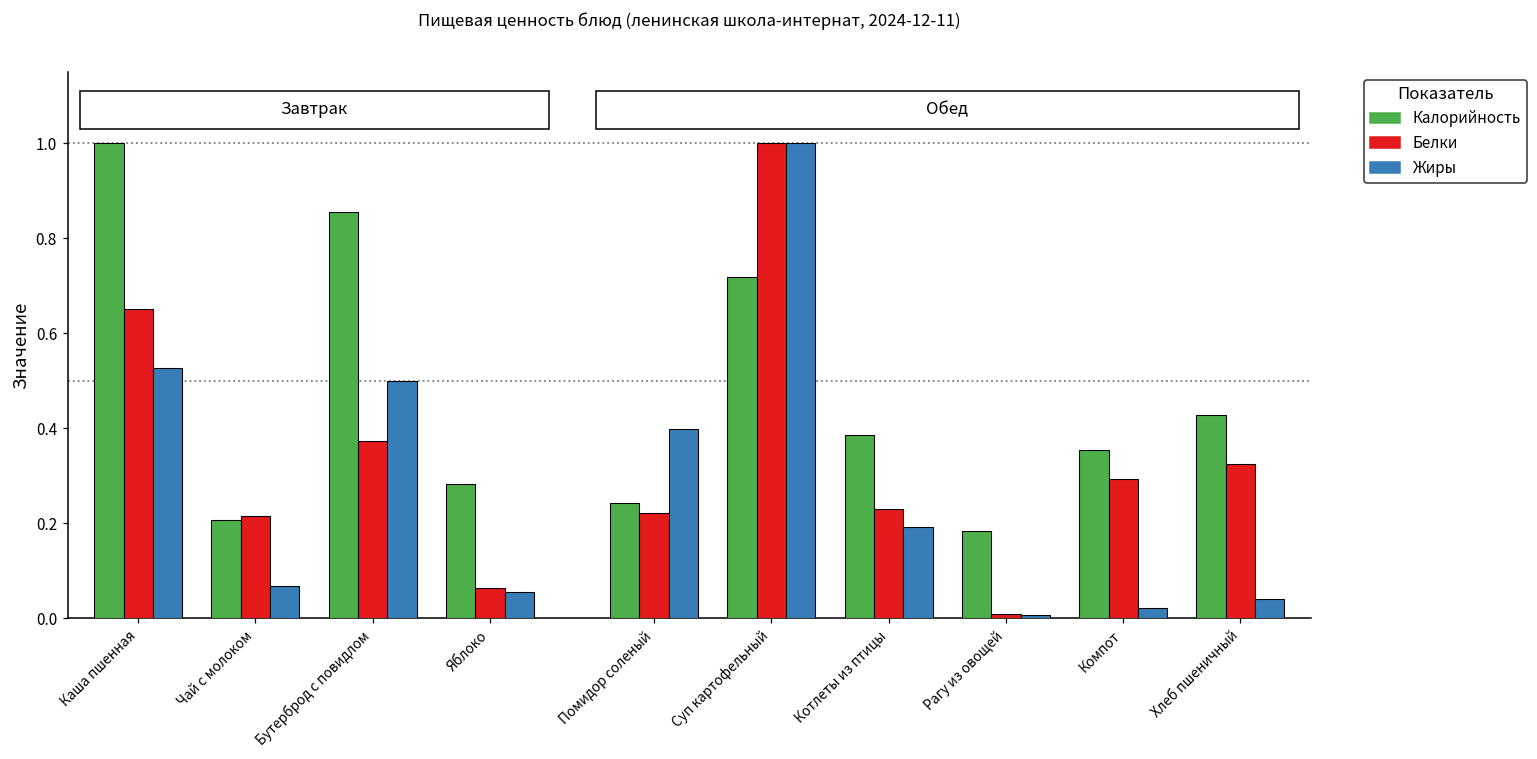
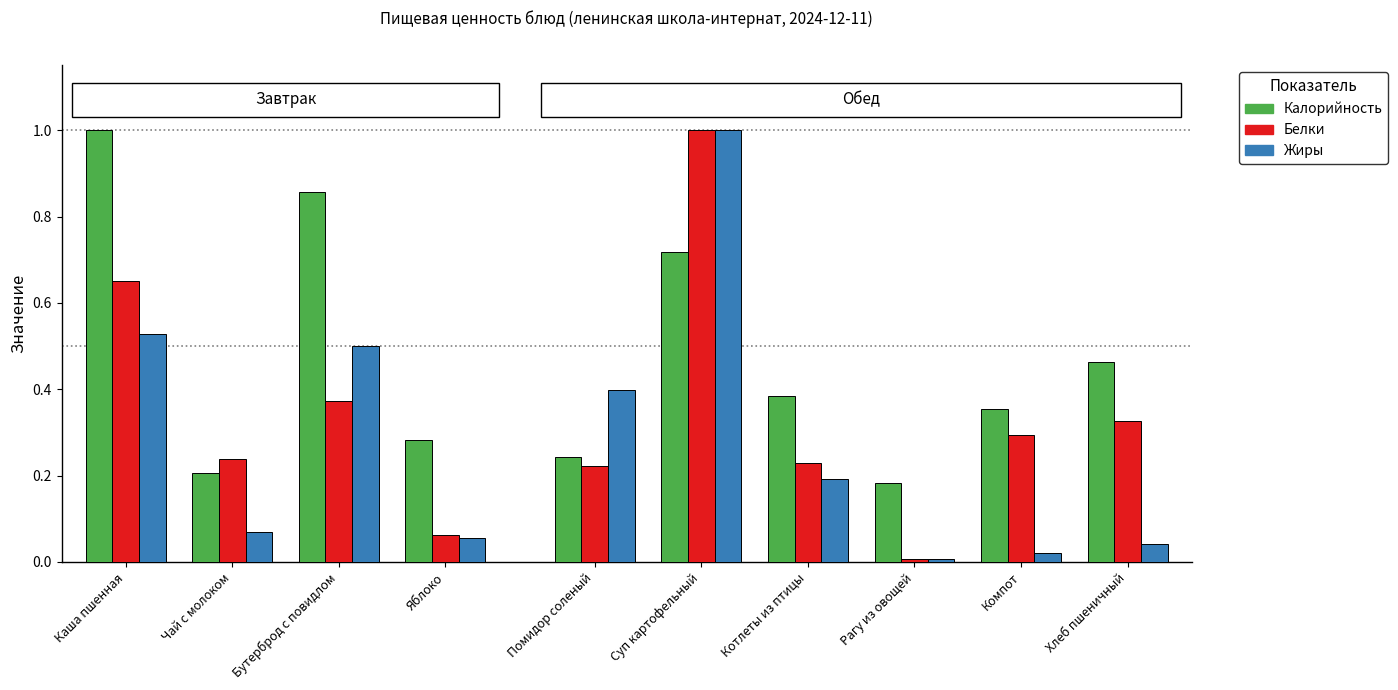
Белки, Чай с молоком: 0.21 -> 0.24
Калорийность, Хлеб пшеничный: 0.43 -> 0.46
